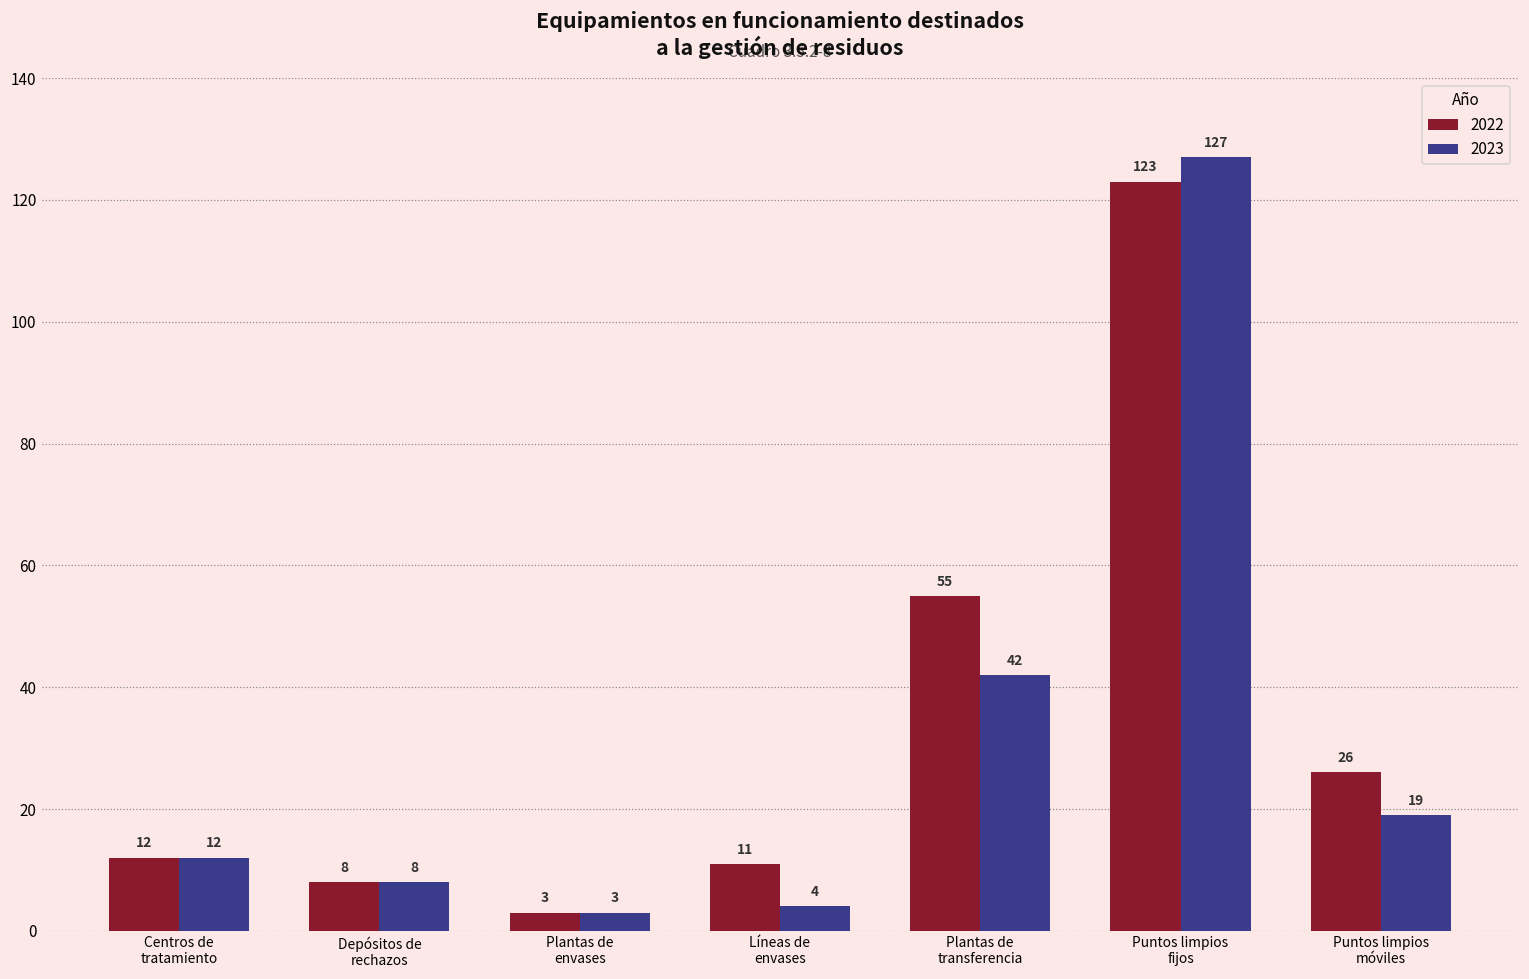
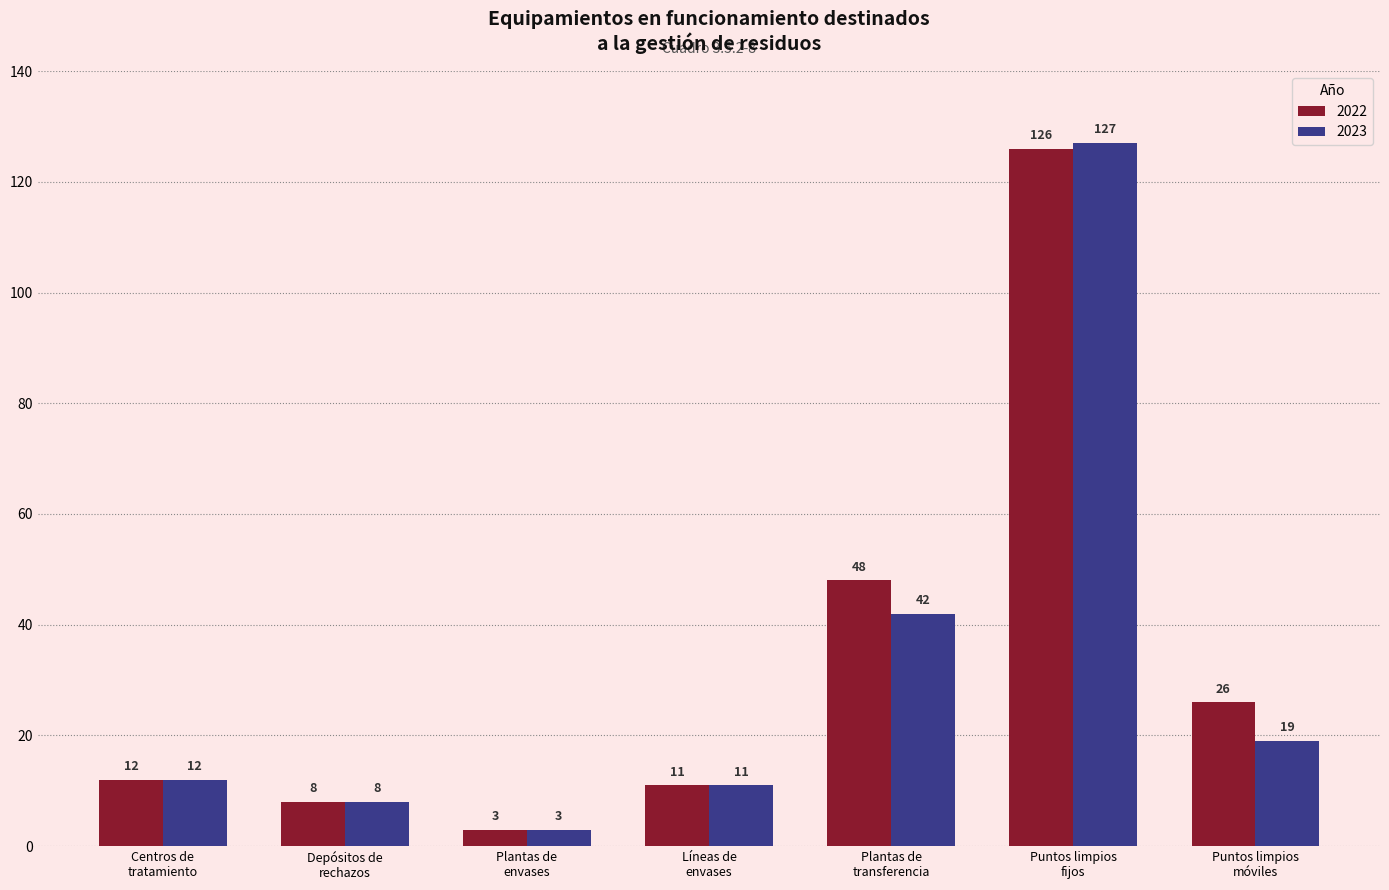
2023, Líneas de envases: 4 -> 11
2022, Plantas de transferencia: 55 -> 48
2022, Puntos limpios fijos: 123 -> 126
